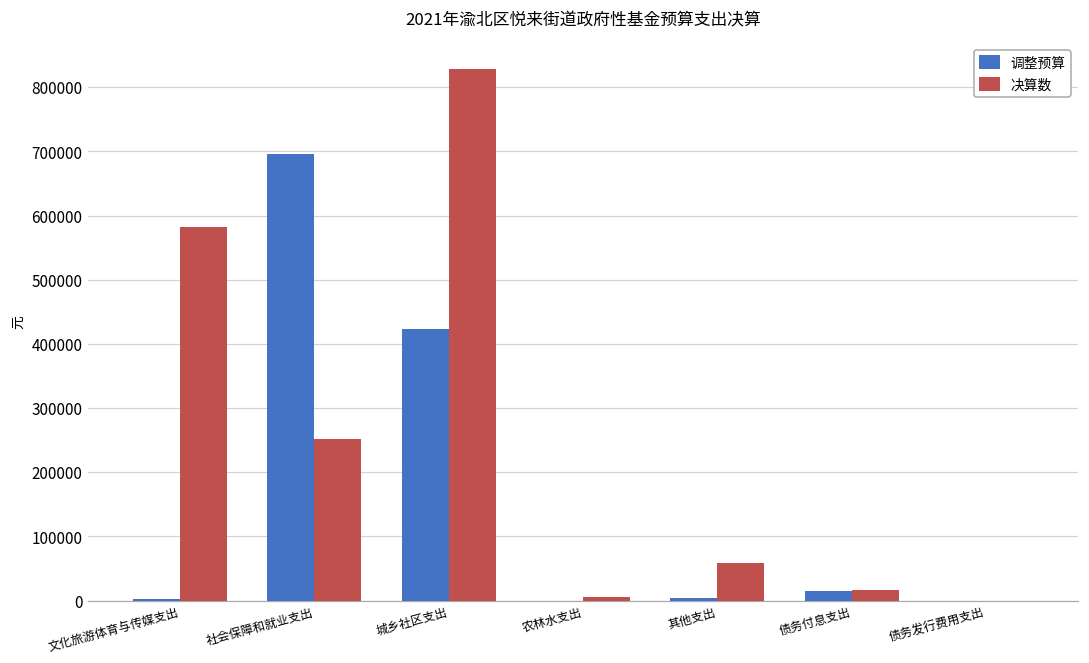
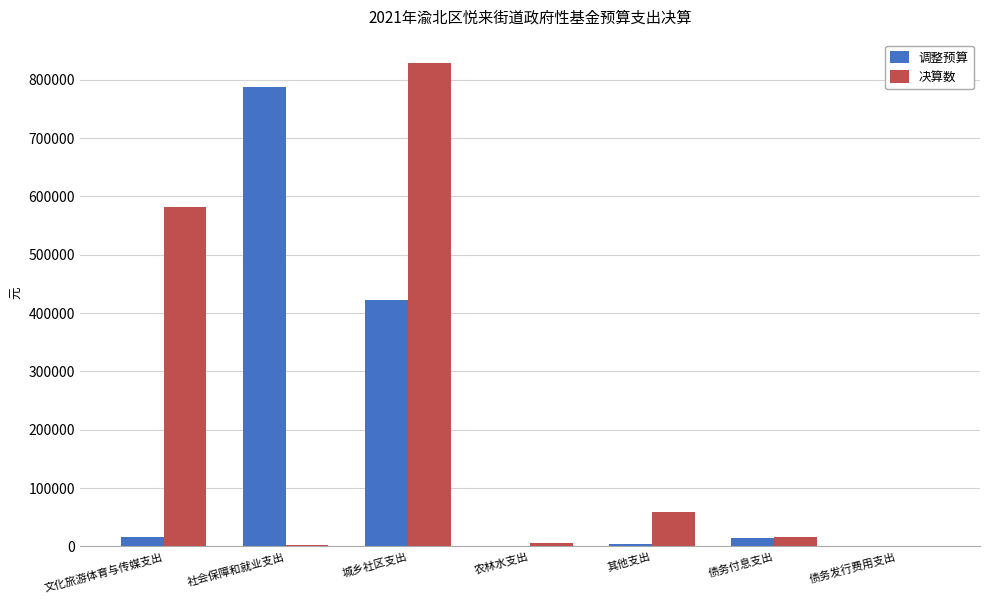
调整预算, 文化旅游体育与传媒支出: 0 -> 20000
调整预算, 社会保障和就业支出: 700000 -> 790000
决算数, 社会保障和就业支出: 250000 -> 0
